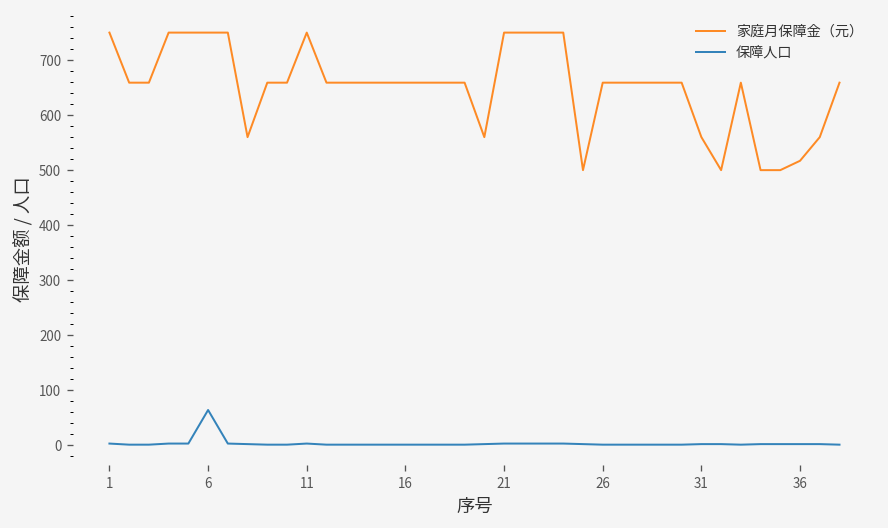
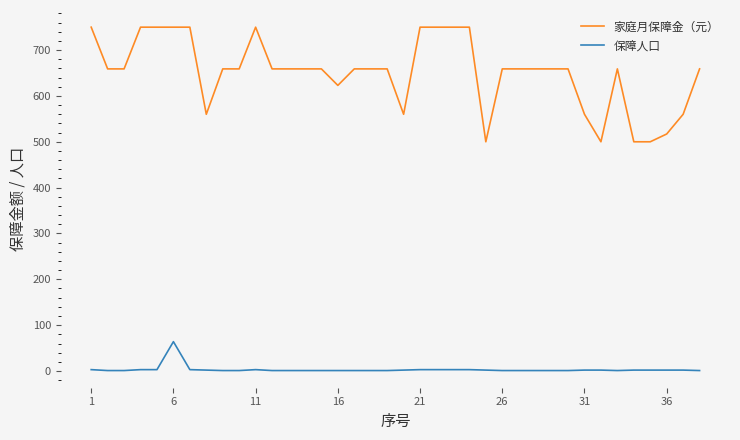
家庭月保障金（元）, 16: 660 -> 620
